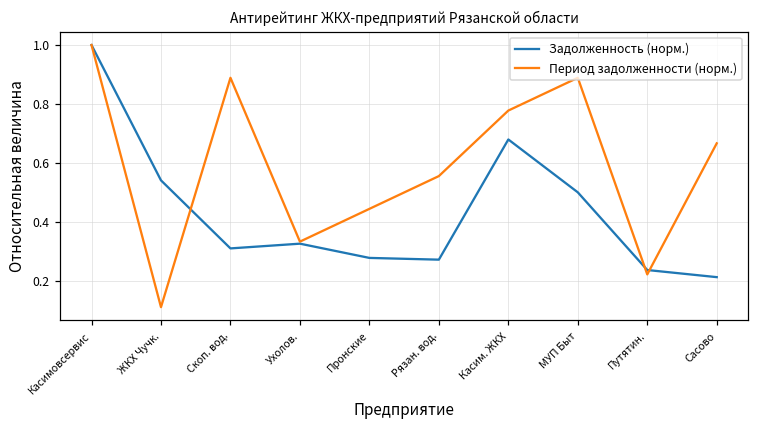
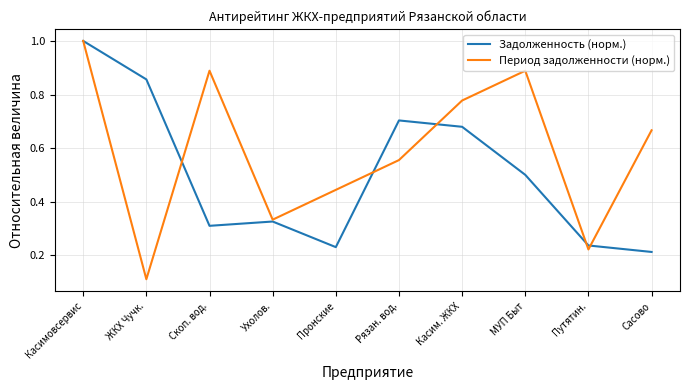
Задолженность (норм.), ЖКХ Чучк.: 0.54 -> 0.86
Задолженность (норм.), Пронские: 0.28 -> 0.23
Задолженность (норм.), Рязан. вод.: 0.27 -> 0.70
